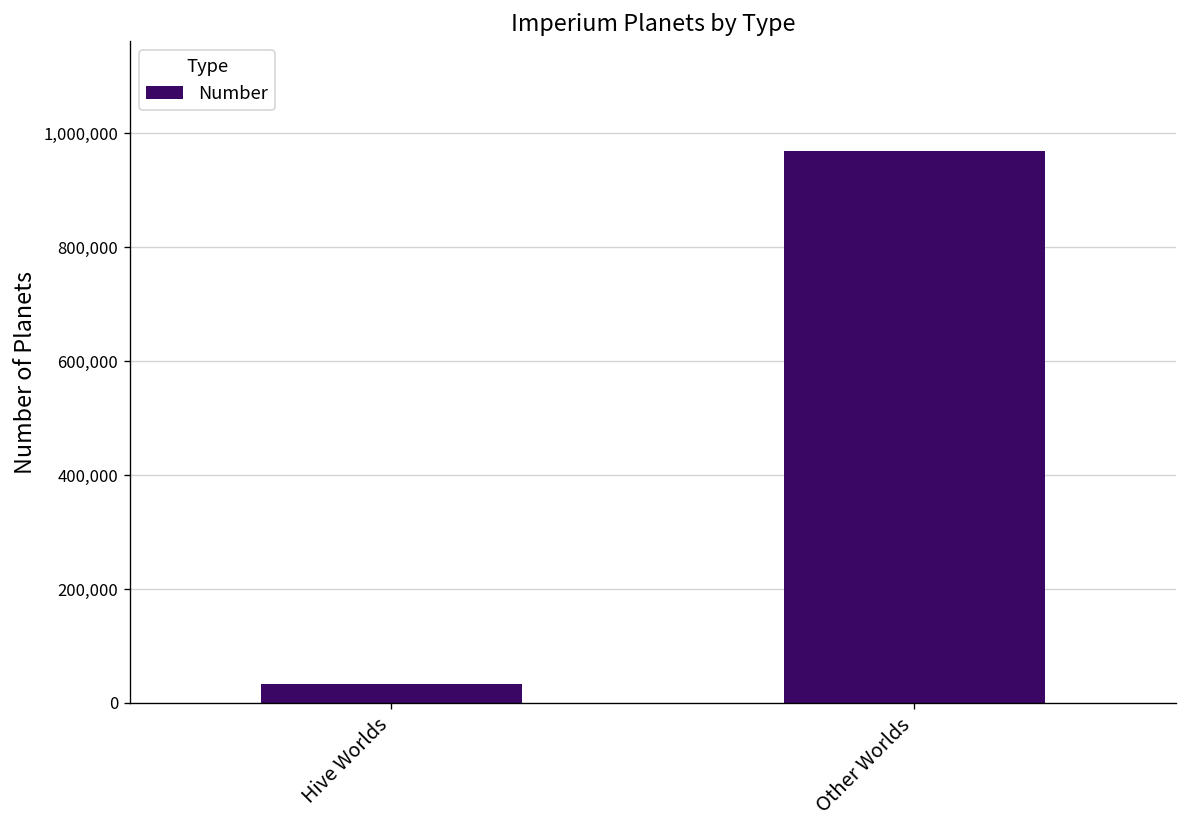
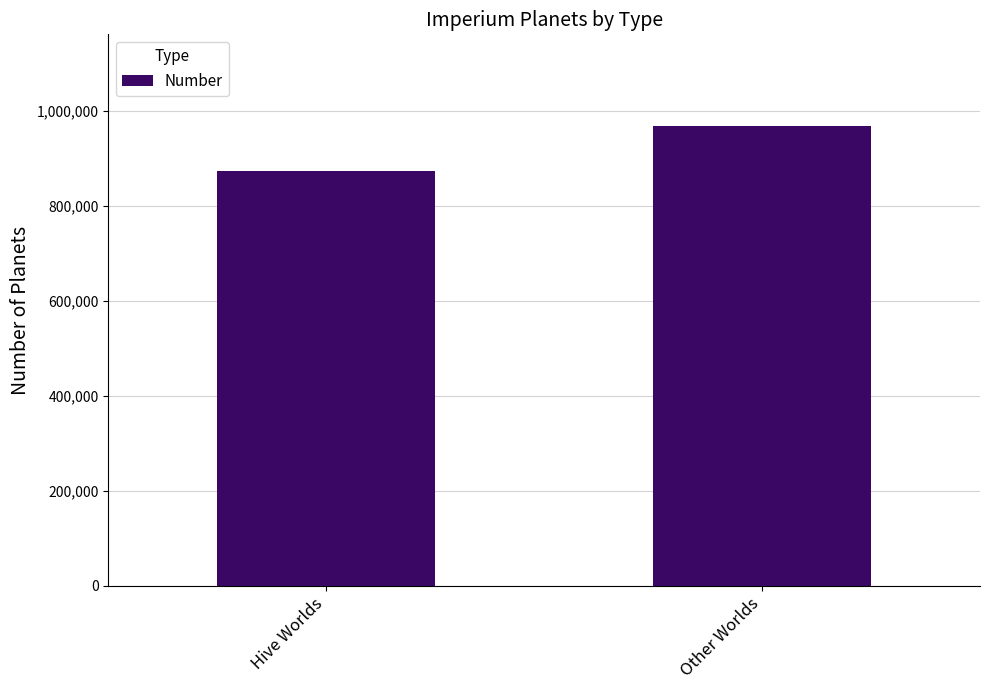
Hive Worlds: 30,000 -> 870,000
